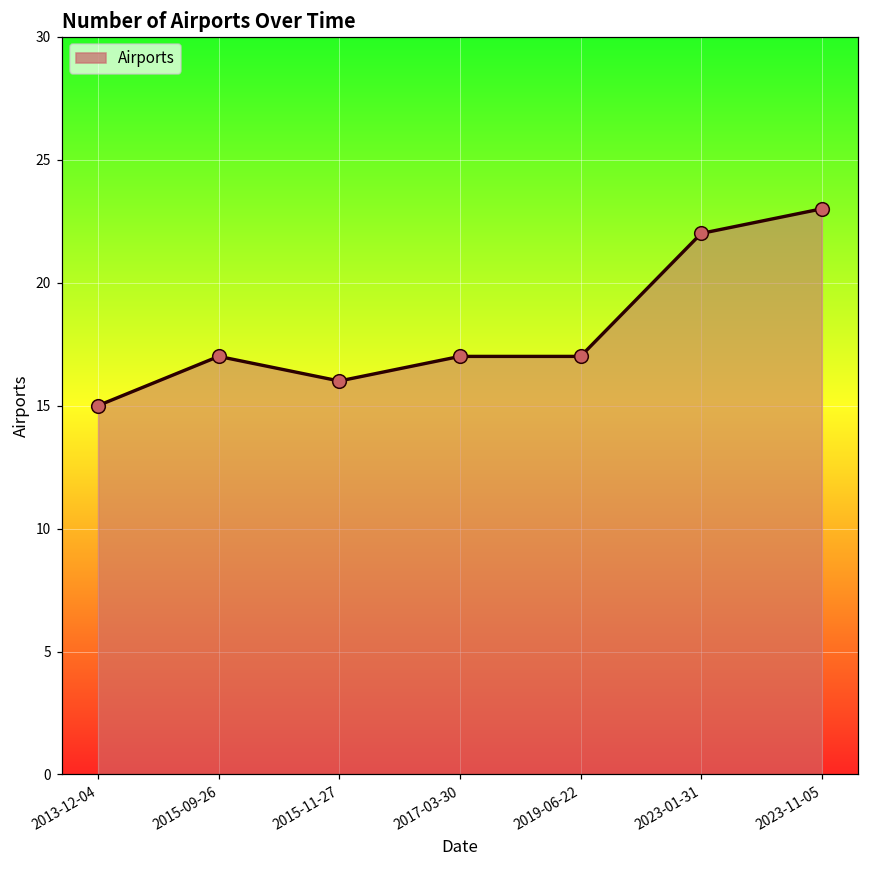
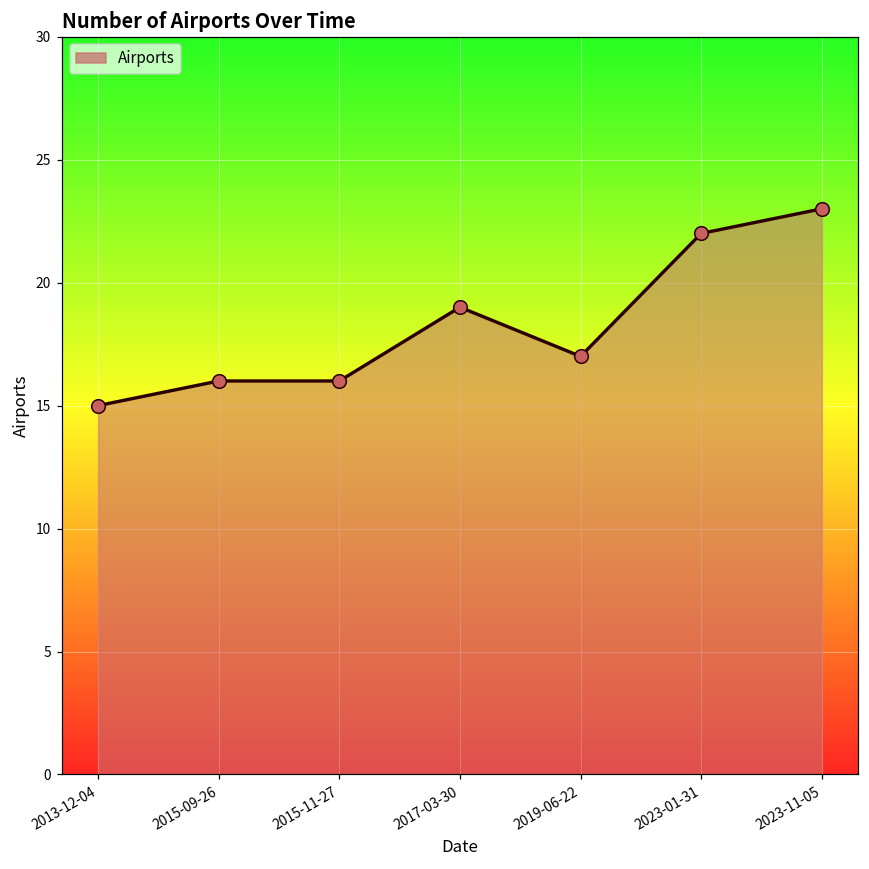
2015-09-26: 17 -> 16
2017-03-30: 17 -> 19
